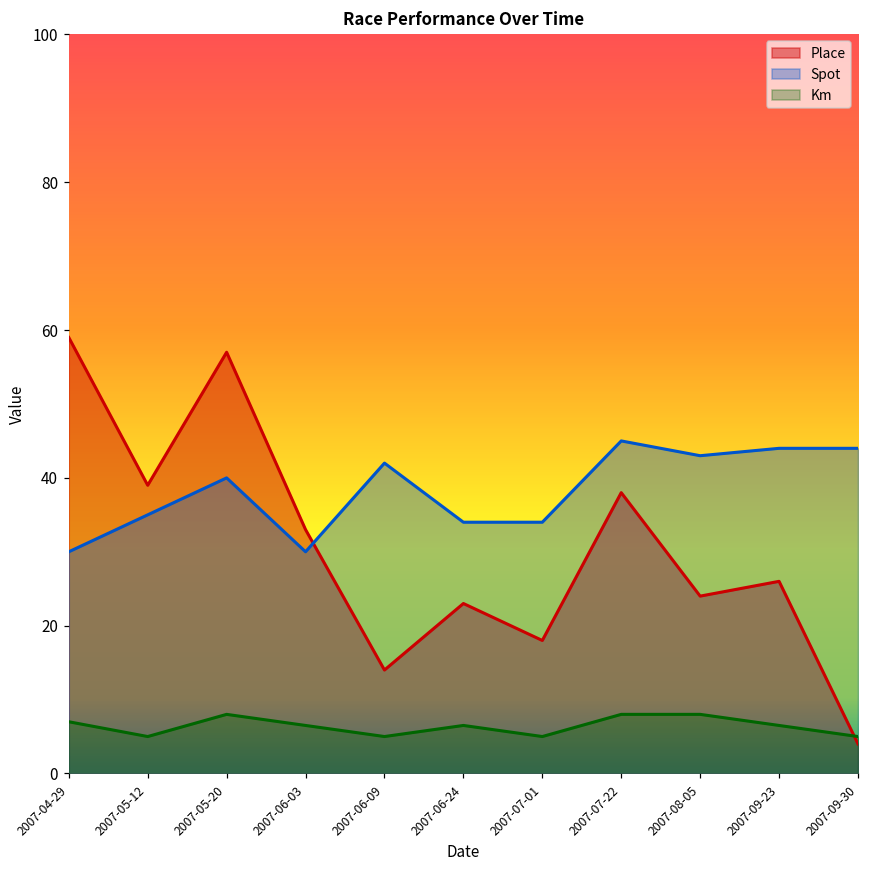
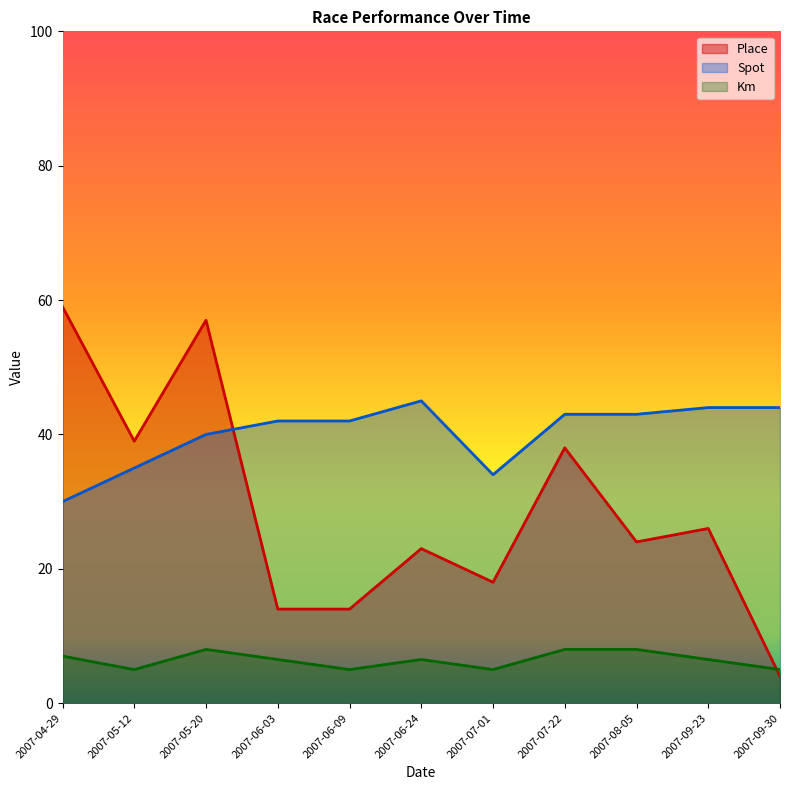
Place, 2007-06-03: 33 -> 14
Spot, 2007-06-03: 30 -> 42
Spot, 2007-06-24: 34 -> 45
Spot, 2007-07-22: 45 -> 43
